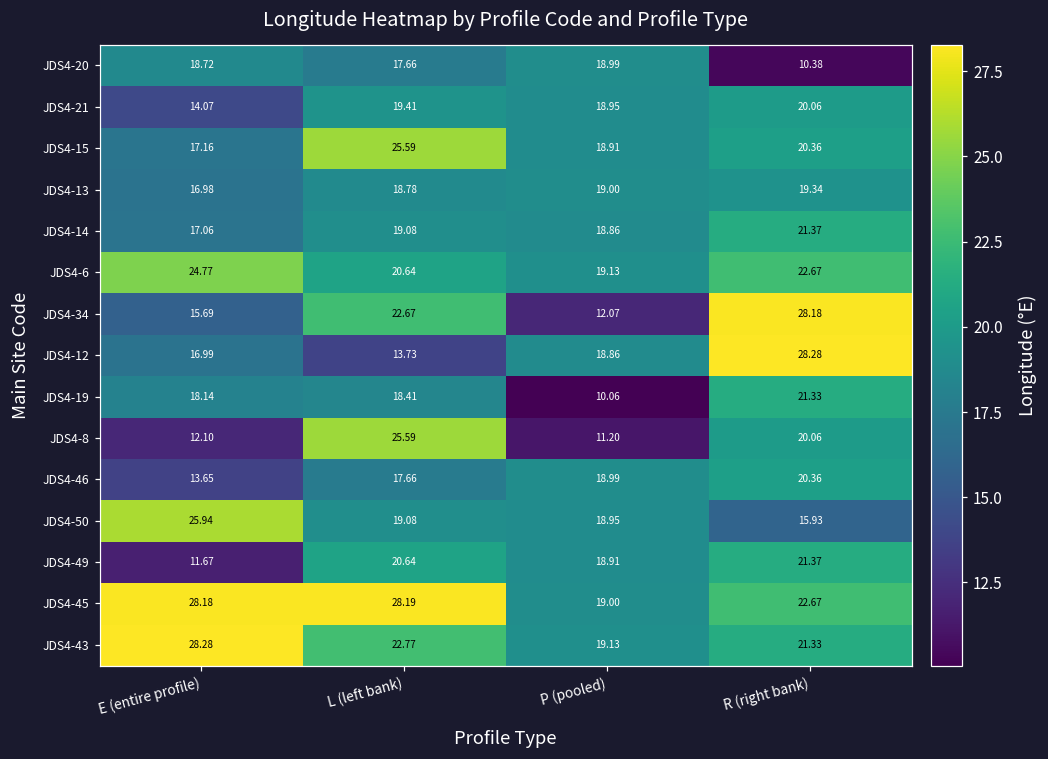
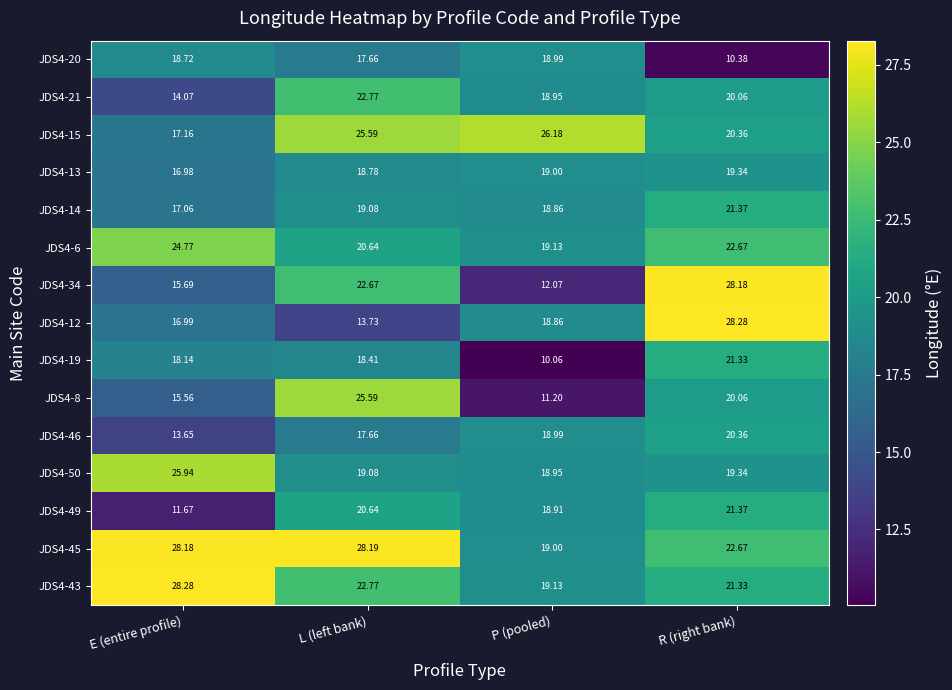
JDS4-21, L (left bank): 19.41 -> 22.77
JDS4-15, P (pooled): 18.91 -> 26.18
JDS4-8, E (entire profile): 12.10 -> 15.56
JDS4-50, R (right bank): 15.93 -> 19.34
